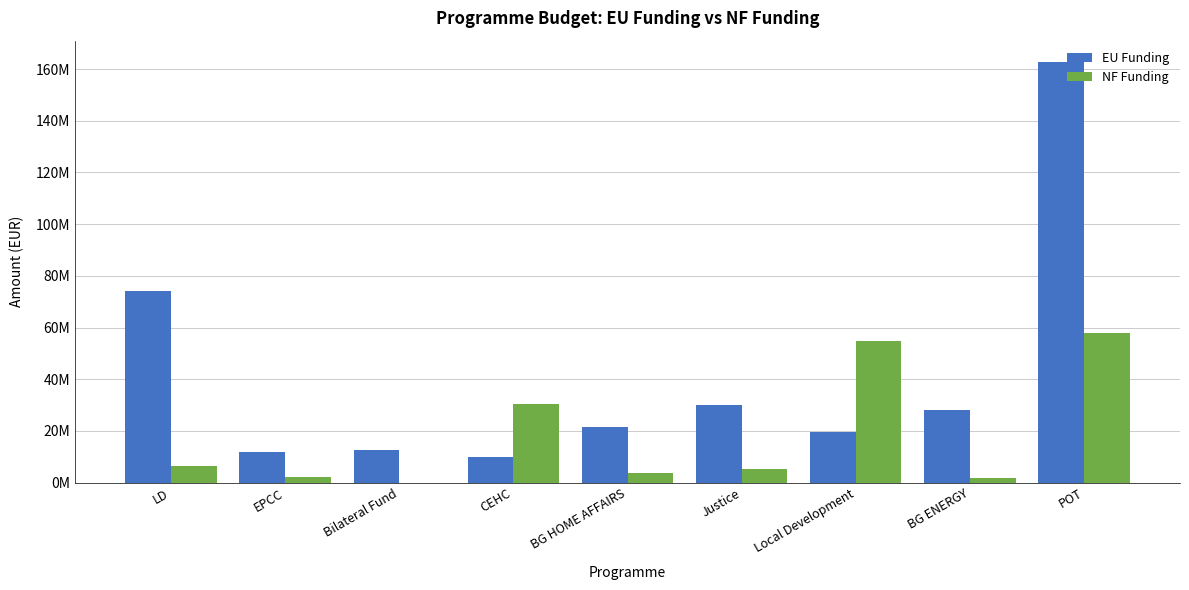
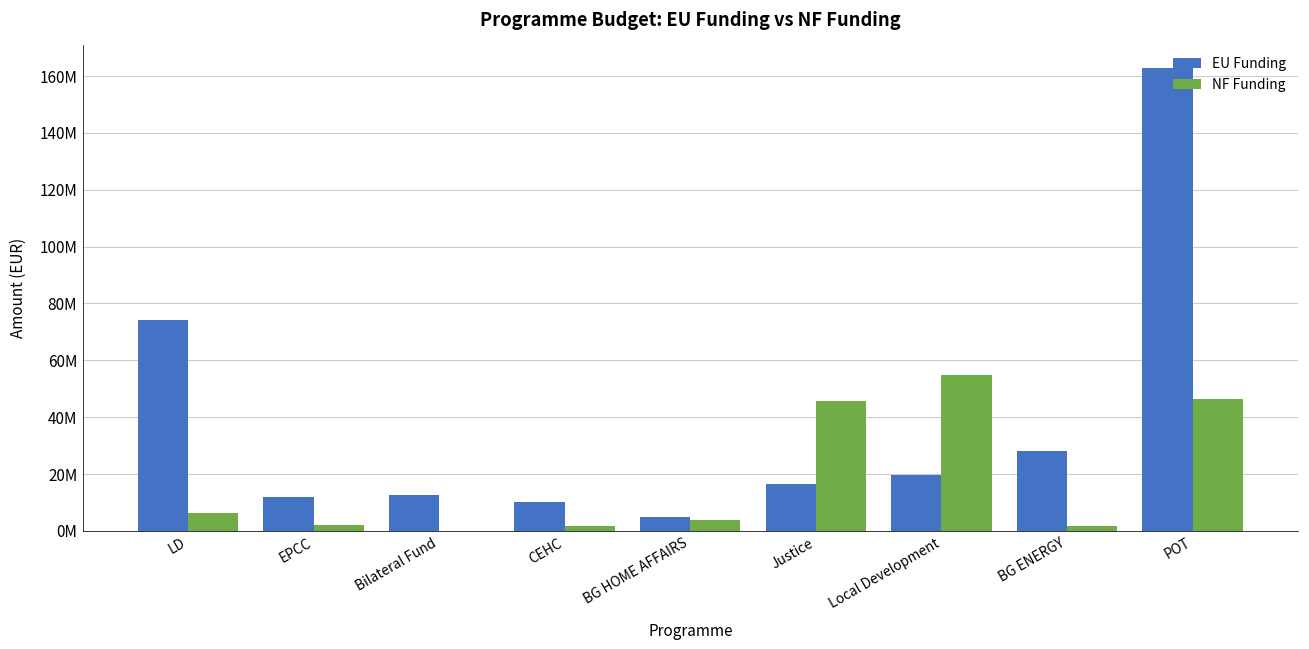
NF Funding, CEHC: 31000000 -> 2000000
EU Funding, BG HOME AFFAIRS: 21000000 -> 5000000
EU Funding, Justice: 30000000 -> 16000000
NF Funding, Justice: 5000000 -> 46000000
NF Funding, POT: 58000000 -> 47000000
